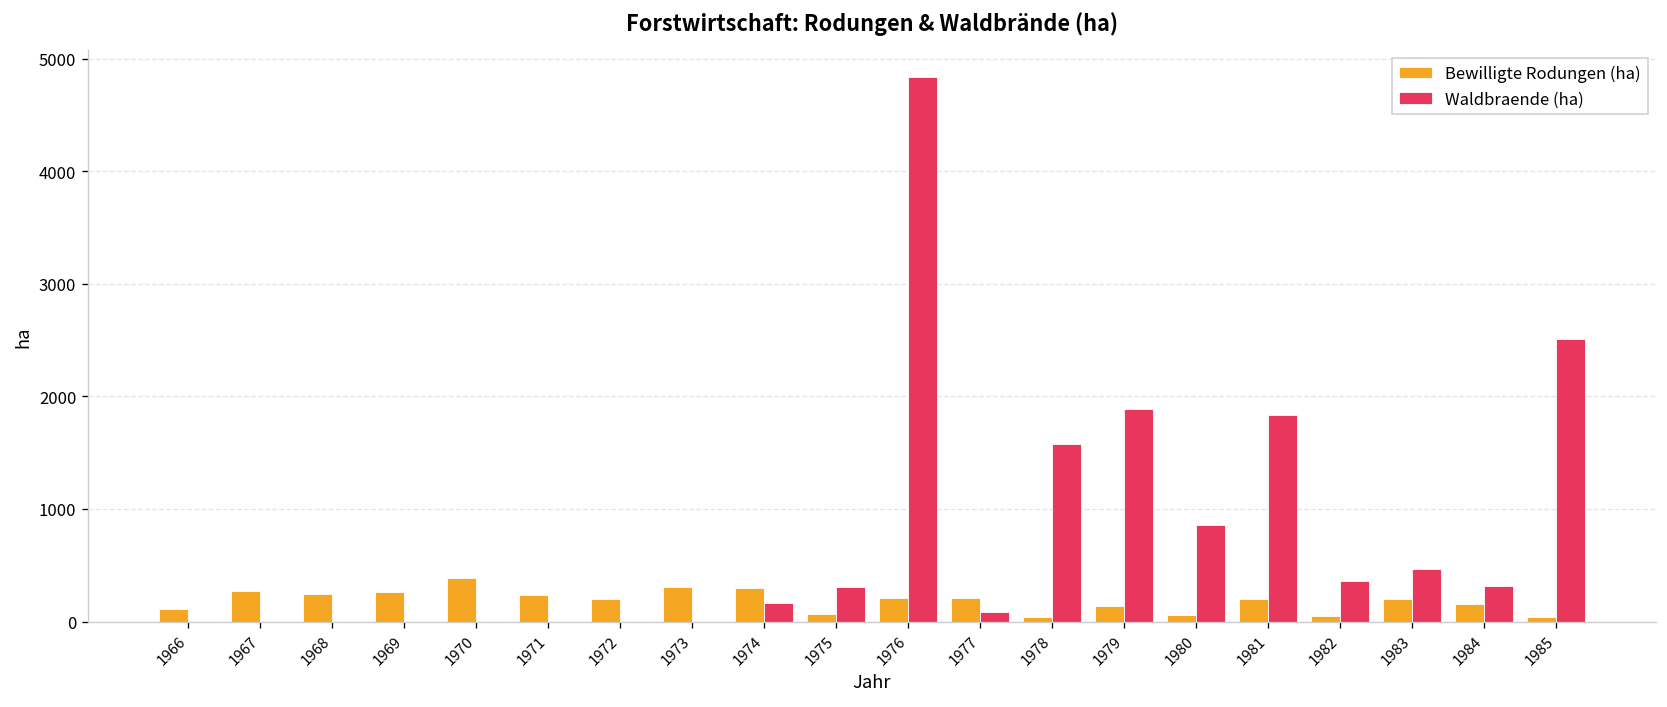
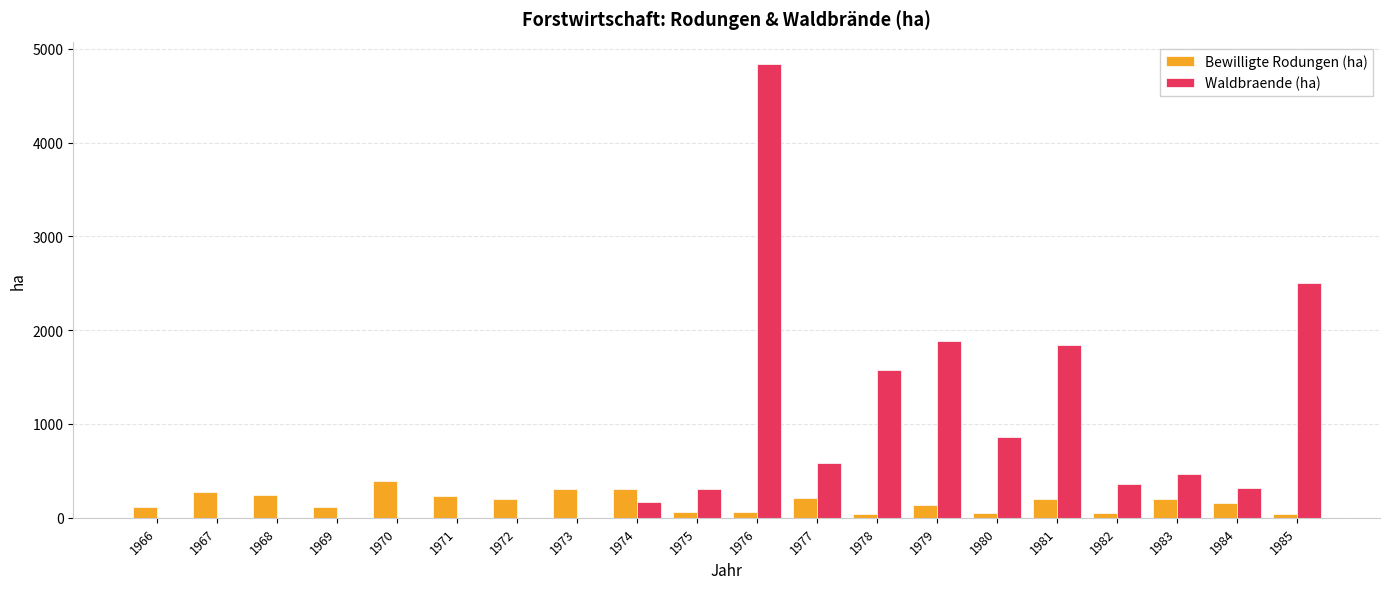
Bewilligte Rodungen (ha), 1969: 300 -> 100
Bewilligte Rodungen (ha), 1976: 200 -> 100
Waldbraende (ha), 1977: 100 -> 600
